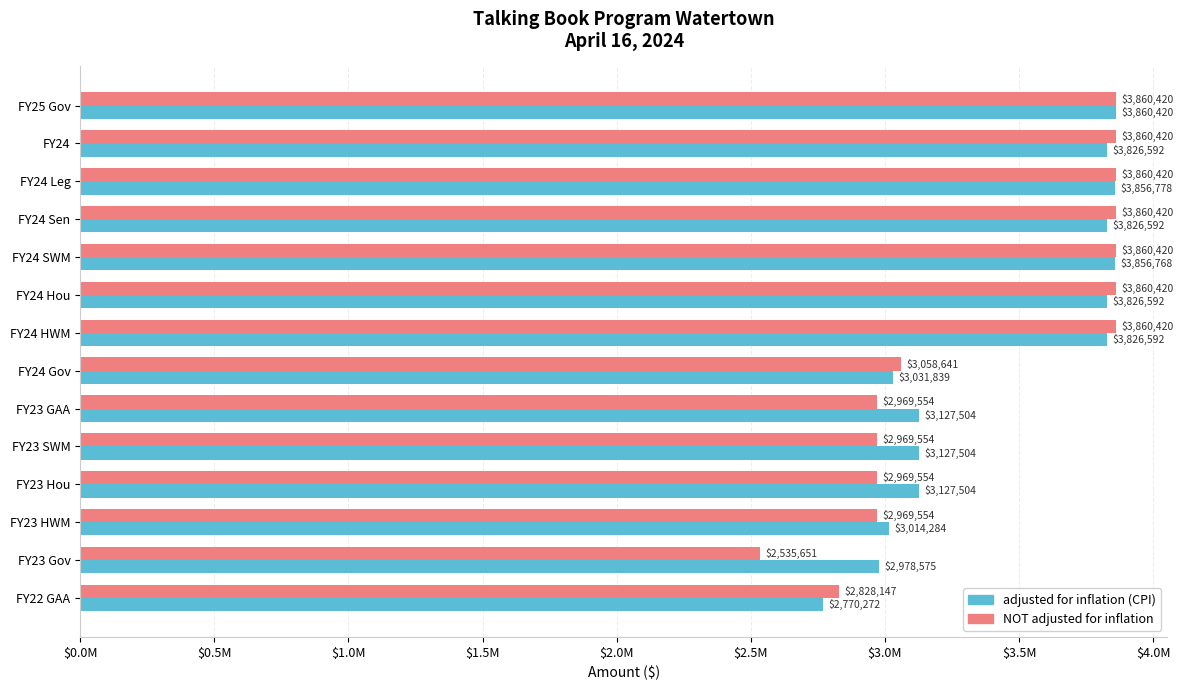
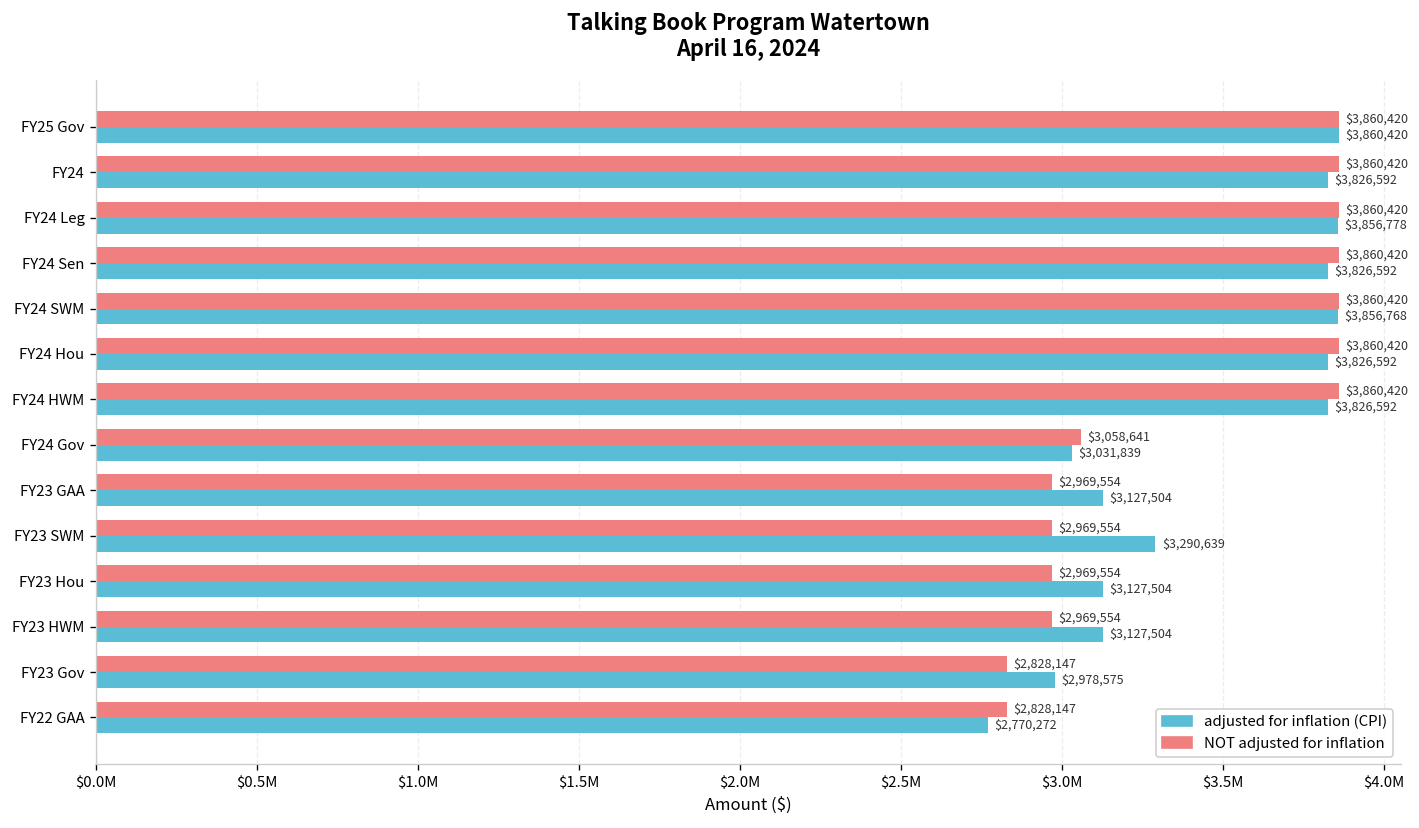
adjusted for inflation (CPI), FY23 SWM: $3,127,504 -> $3,290,639
adjusted for inflation (CPI), FY23 HWM: $3,014,284 -> $3,127,504
NOT adjusted for inflation, FY23 Gov: $2,535,651 -> $2,828,147
